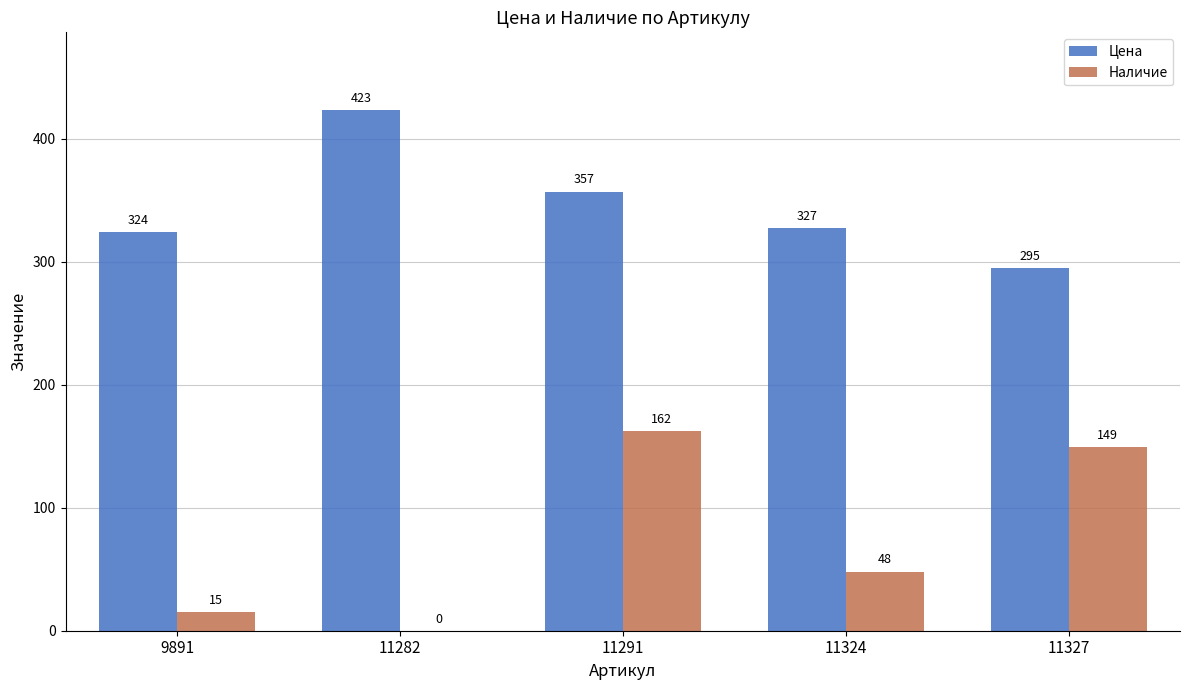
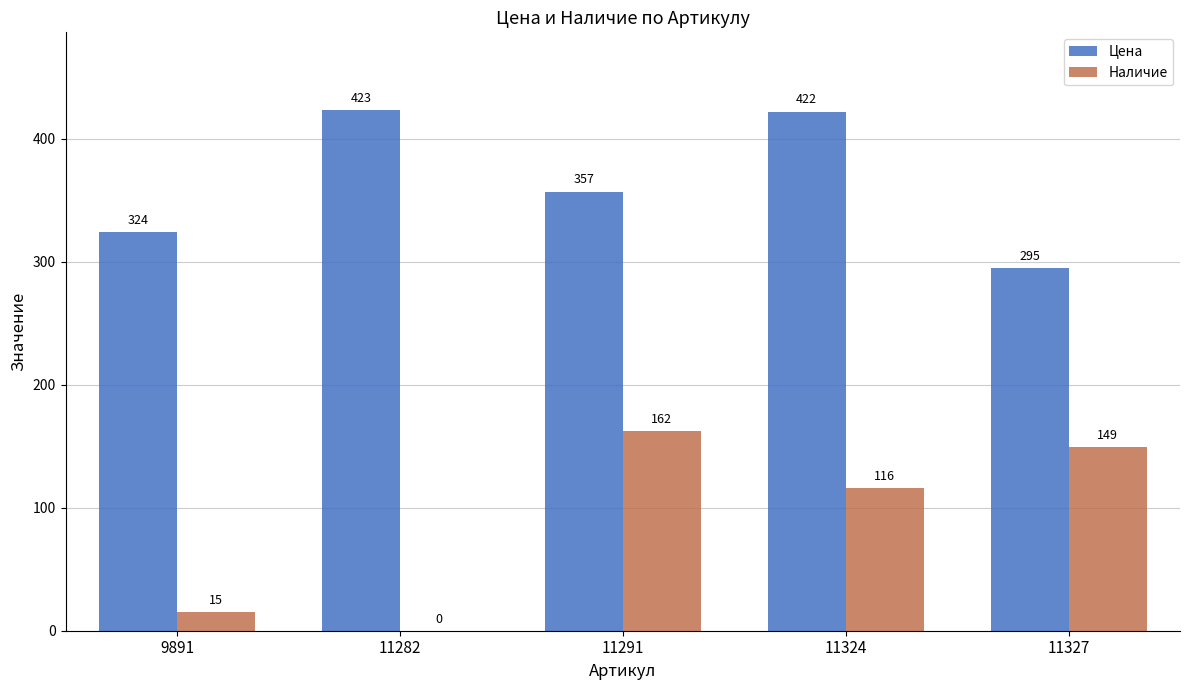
Цена, 11324: 327 -> 422
Наличие, 11324: 48 -> 116
